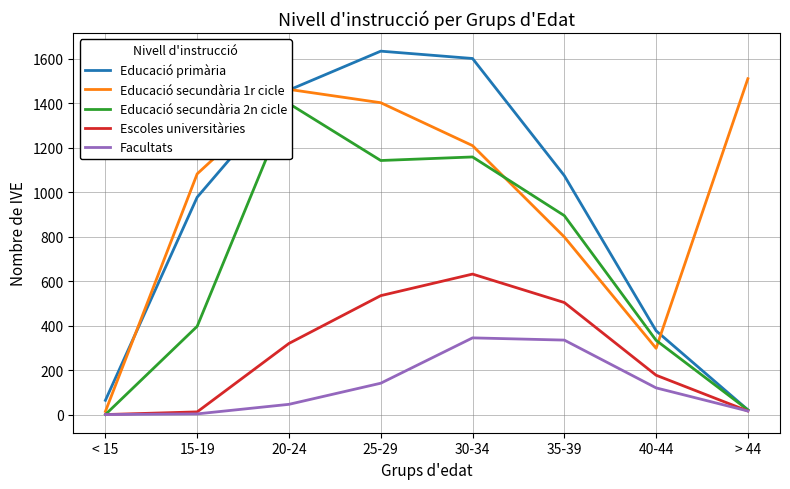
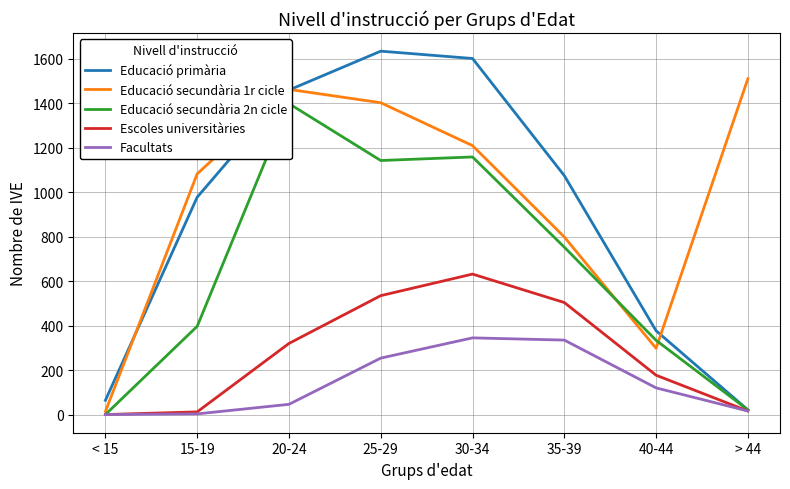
Facultats, 25-29: 140 -> 250
Educació secundària 2n cicle, 35-39: 900 -> 750
